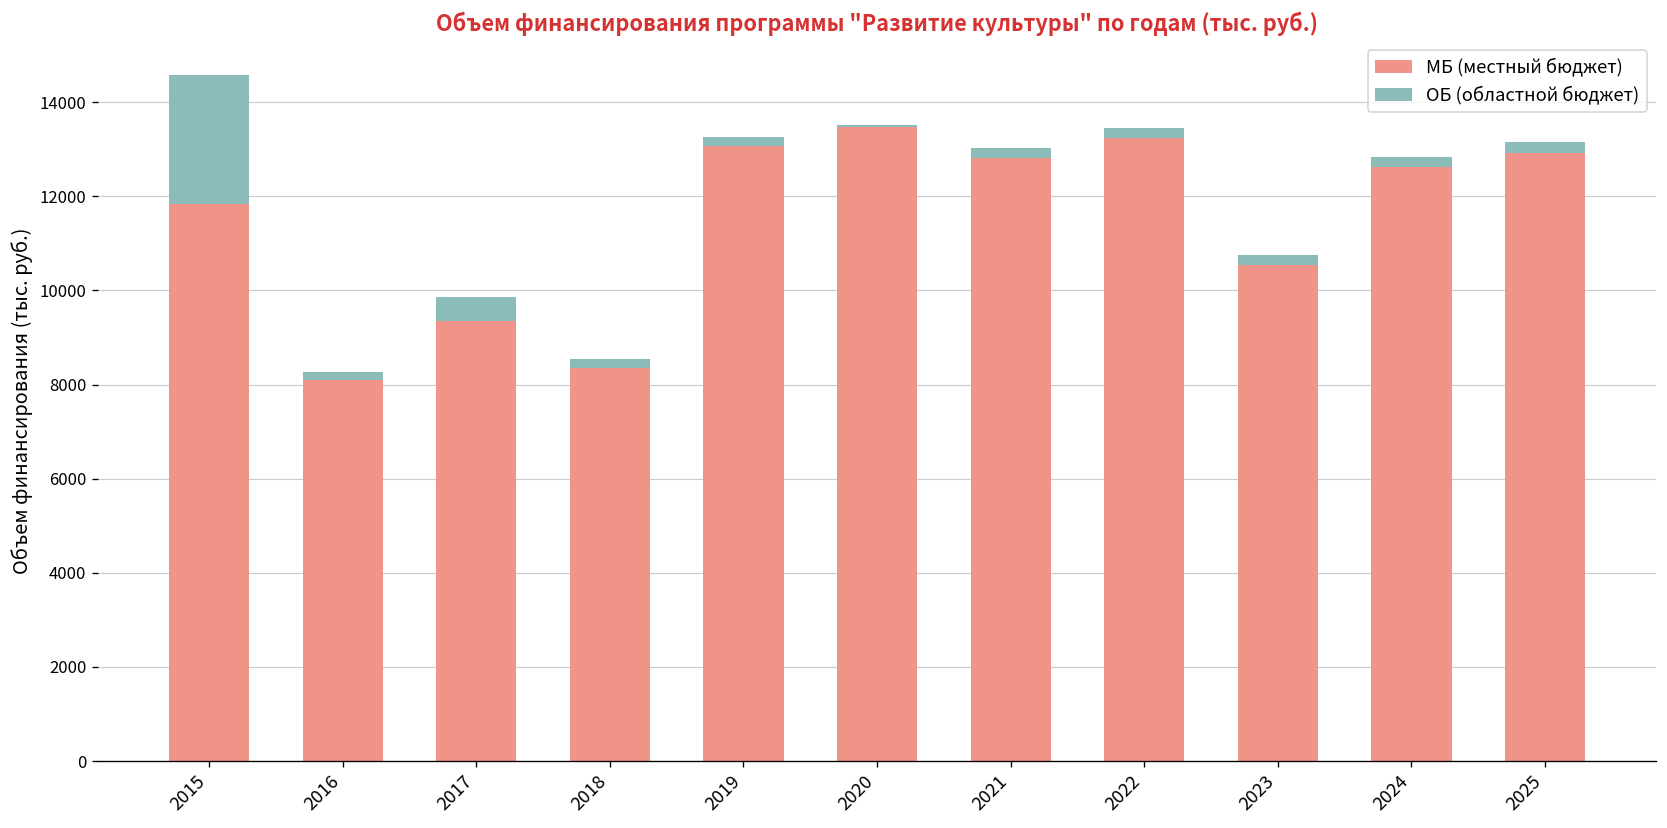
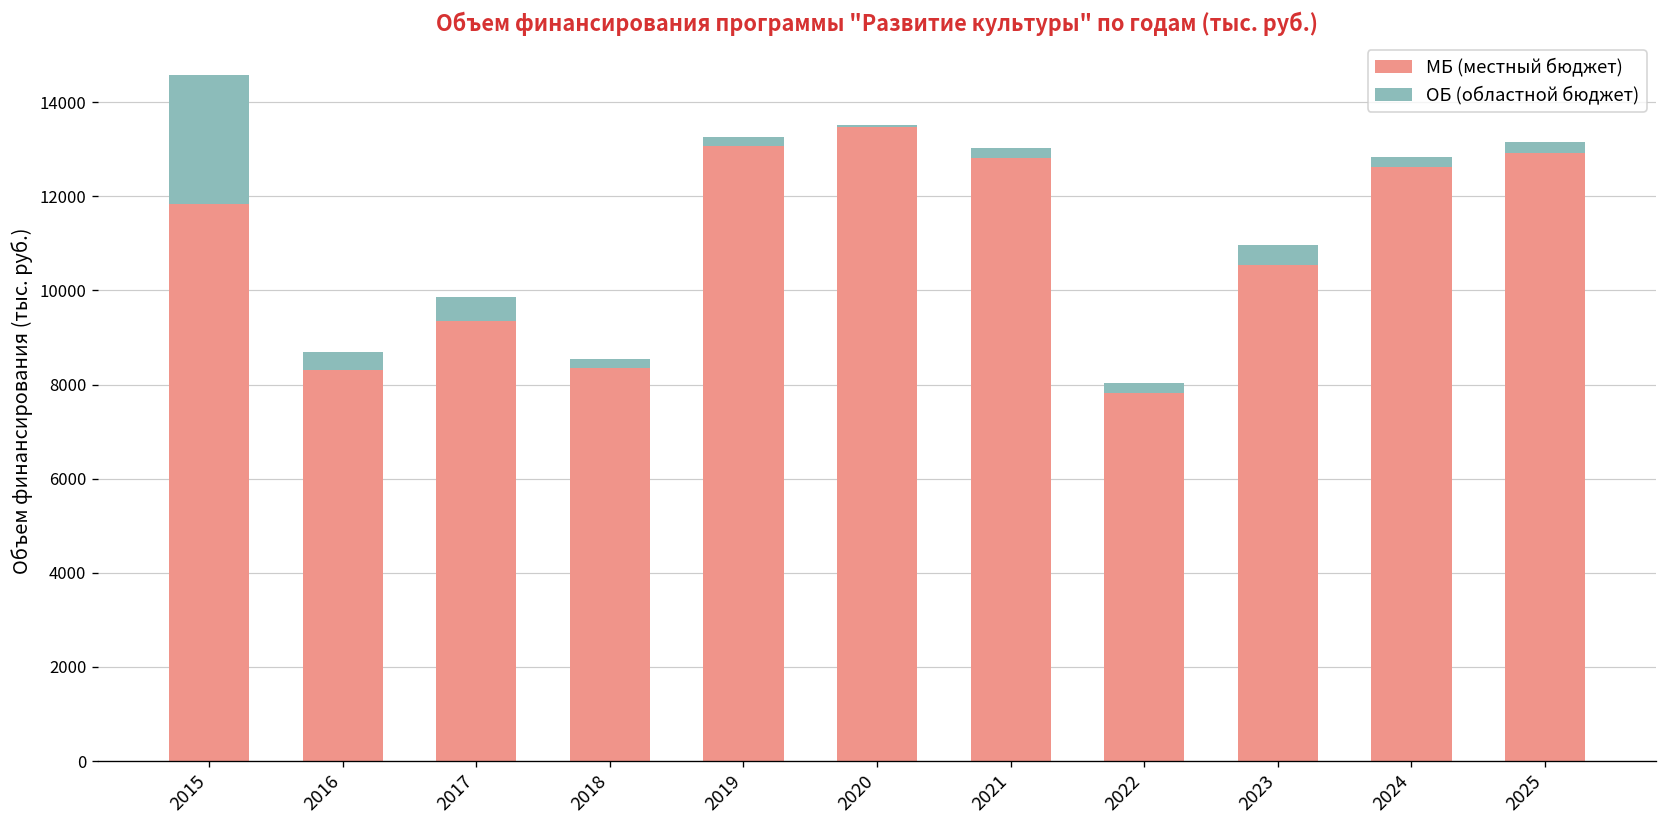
МБ (местный бюджет), 2016: 8100 -> 8300
ОБ (областной бюджет), 2016: 200 -> 400
МБ (местный бюджет), 2022: 13200 -> 7800
ОБ (областной бюджет), 2023: 200 -> 400
